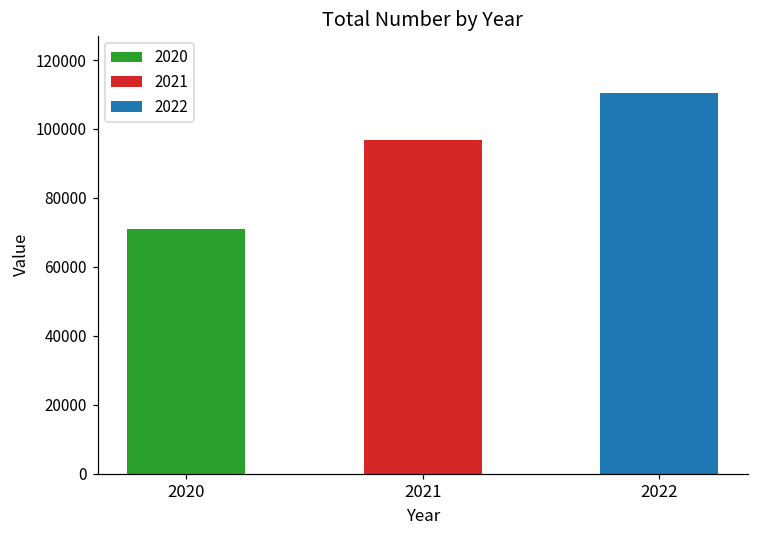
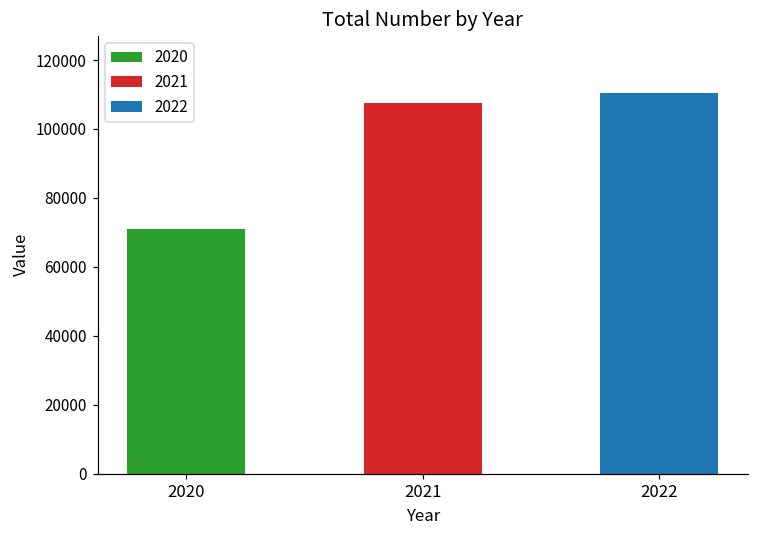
2021: 97000 -> 108000
